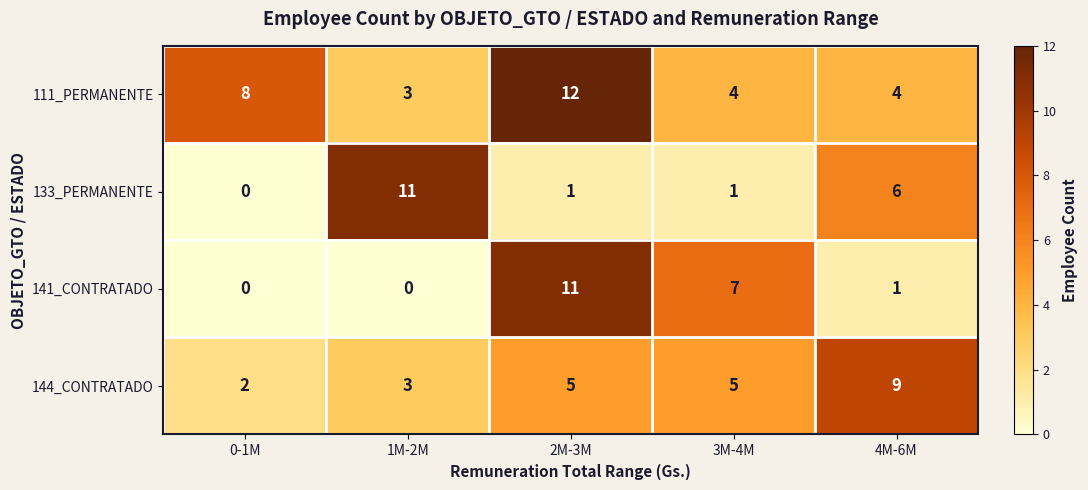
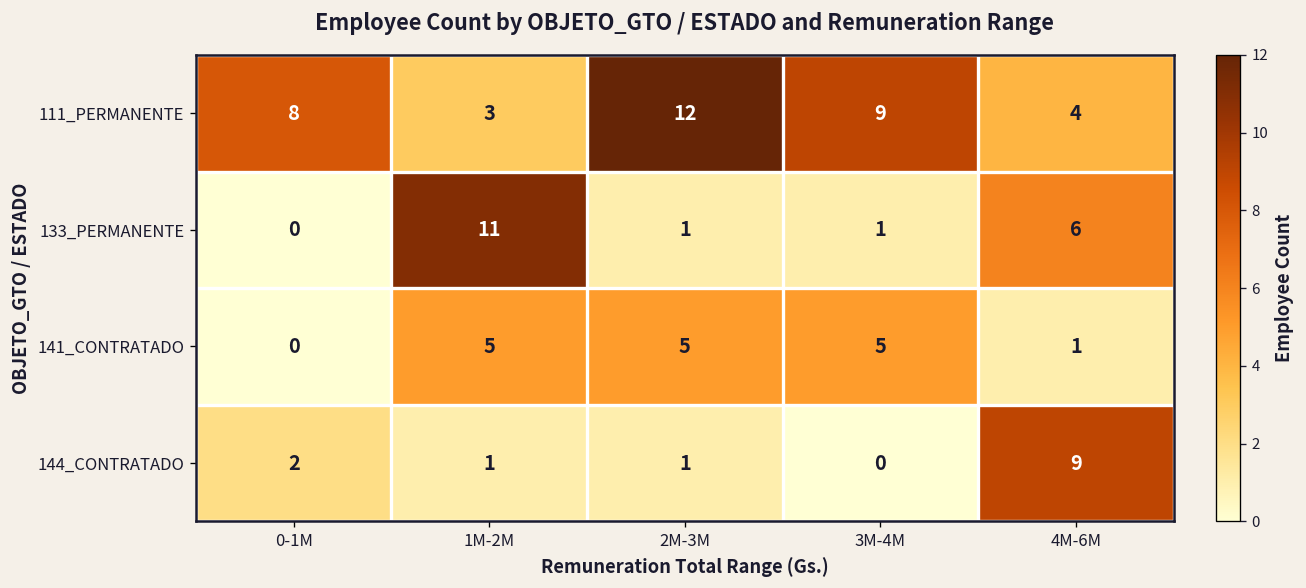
111_PERMANENTE, 3M-4M: 4 -> 9
141_CONTRATADO, 1M-2M: 0 -> 5
141_CONTRATADO, 2M-3M: 11 -> 5
141_CONTRATADO, 3M-4M: 7 -> 5
144_CONTRATADO, 1M-2M: 3 -> 1
144_CONTRATADO, 2M-3M: 5 -> 1
144_CONTRATADO, 3M-4M: 5 -> 0
